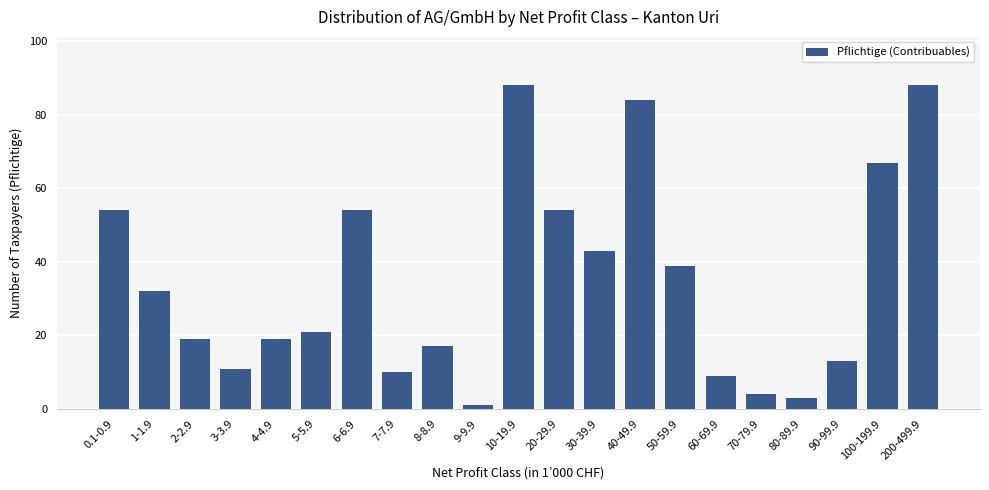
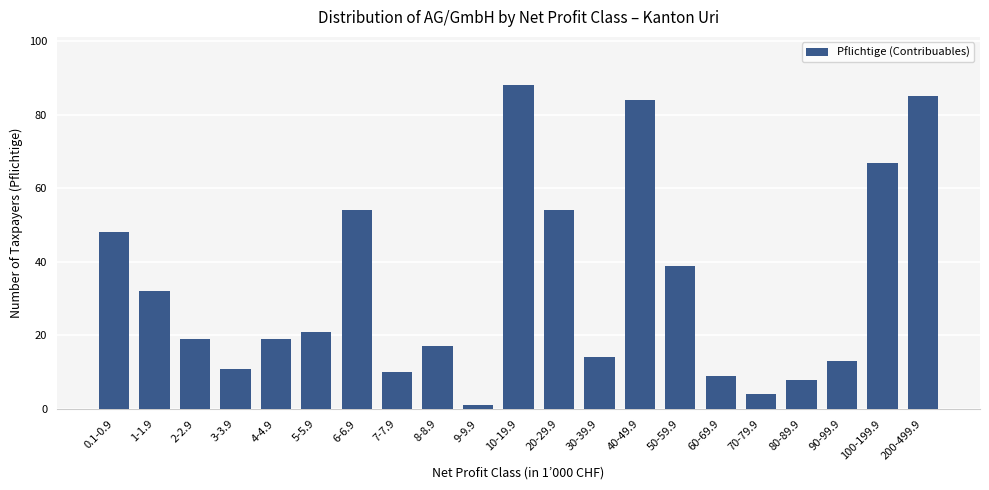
0.1-0.9: 54 -> 48
30-39.9: 43 -> 14
80-89.9: 3 -> 8
200-499.9: 88 -> 85
